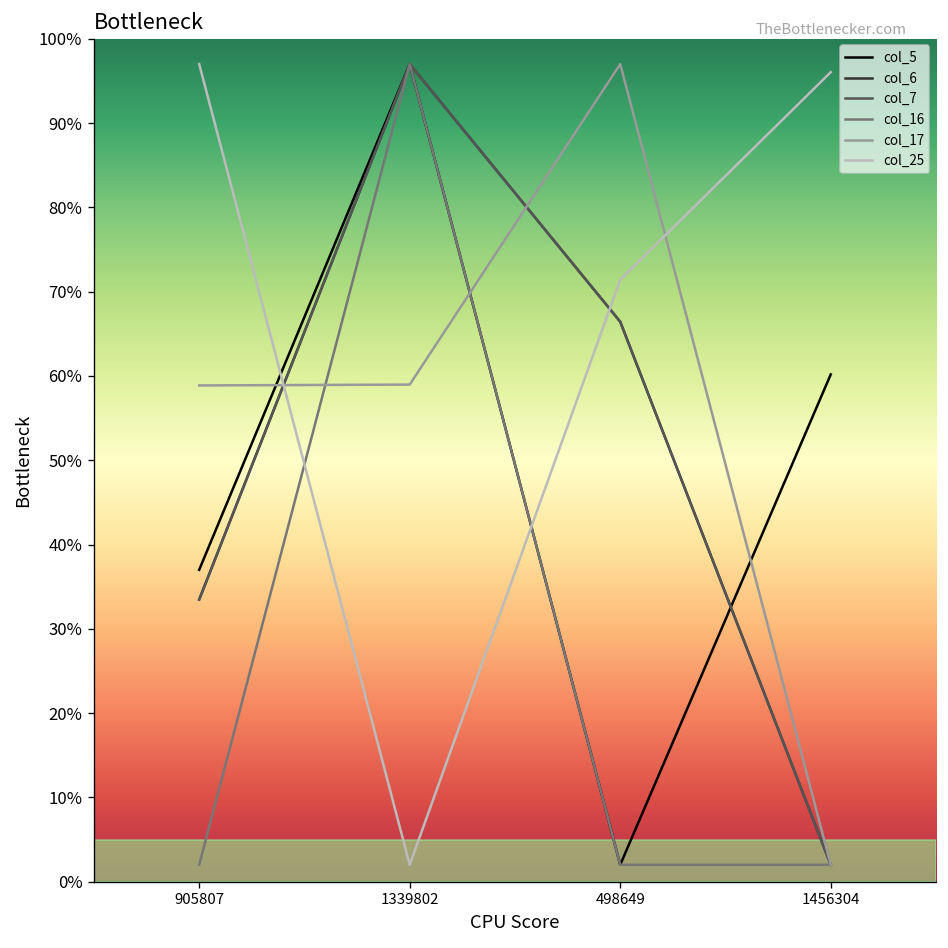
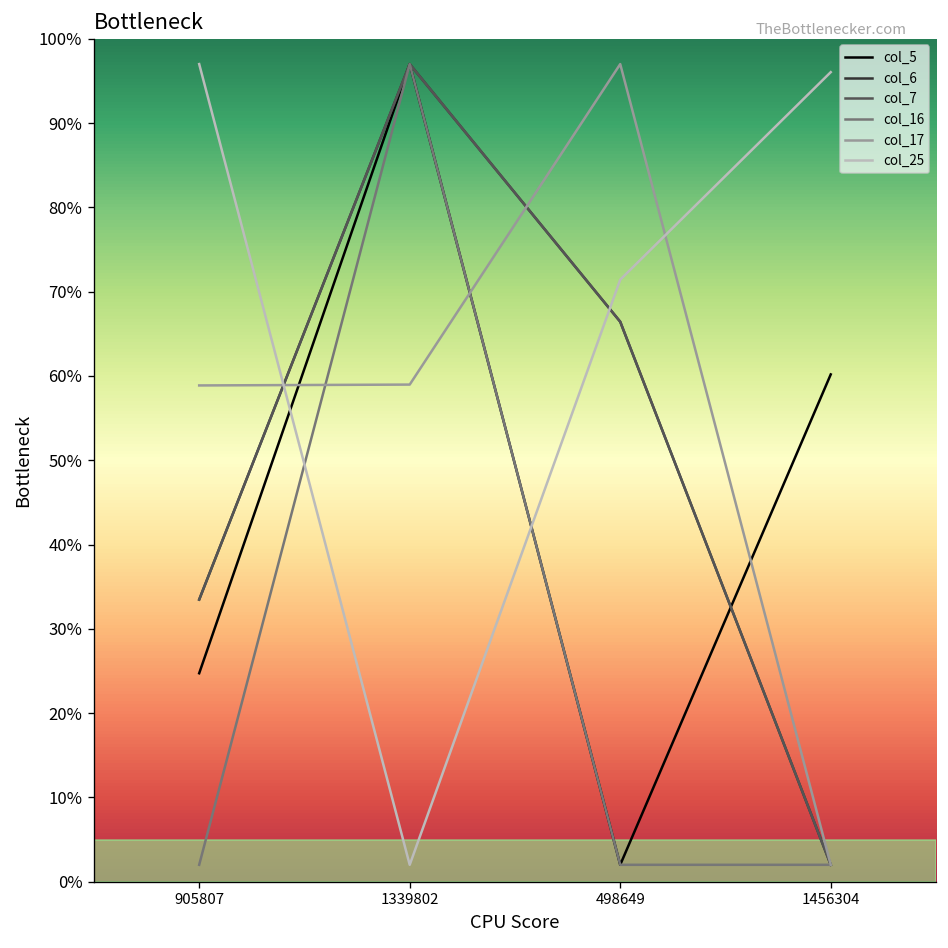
col_5, 905807: 37% -> 25%
